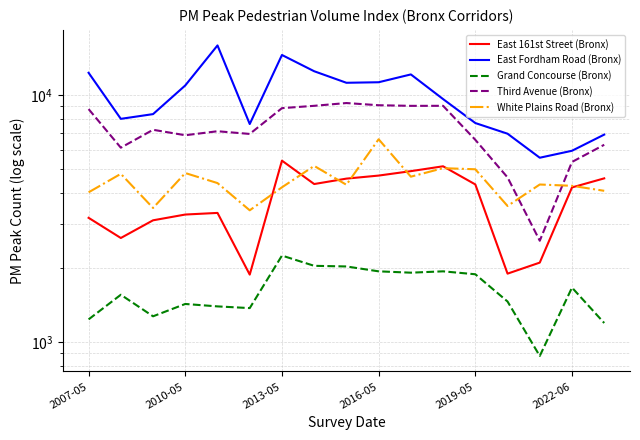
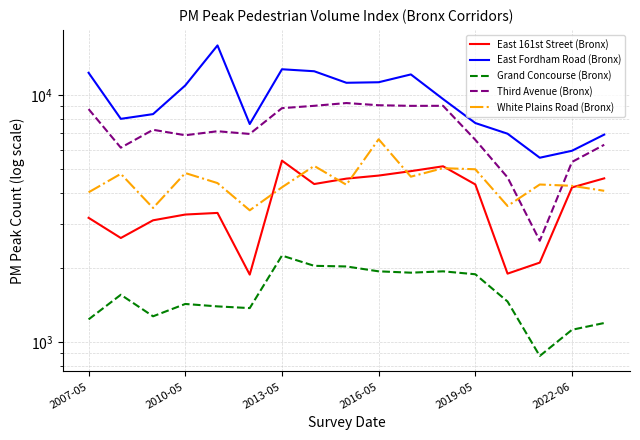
East Fordham Road (Bronx), 2013-05: 15000 -> 13000
Grand Concourse (Bronx), 2022-06: 1700 -> 1100
